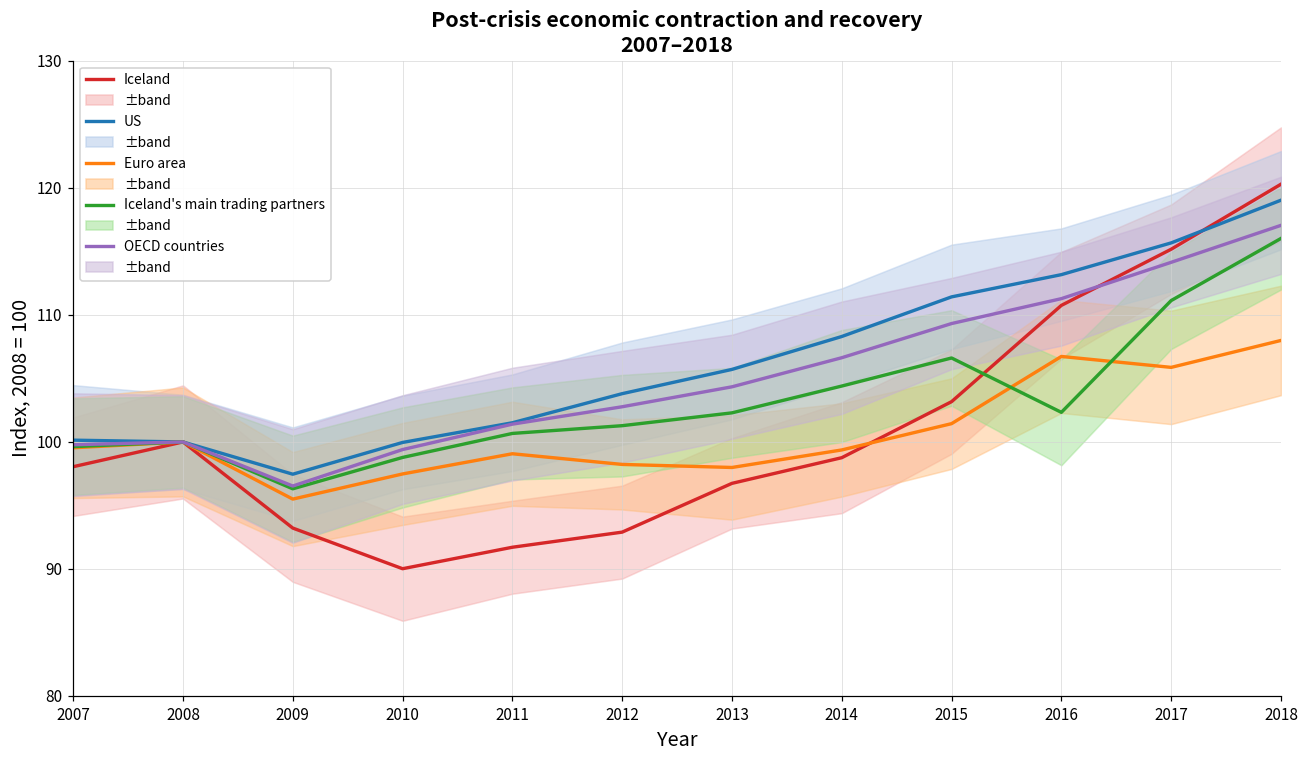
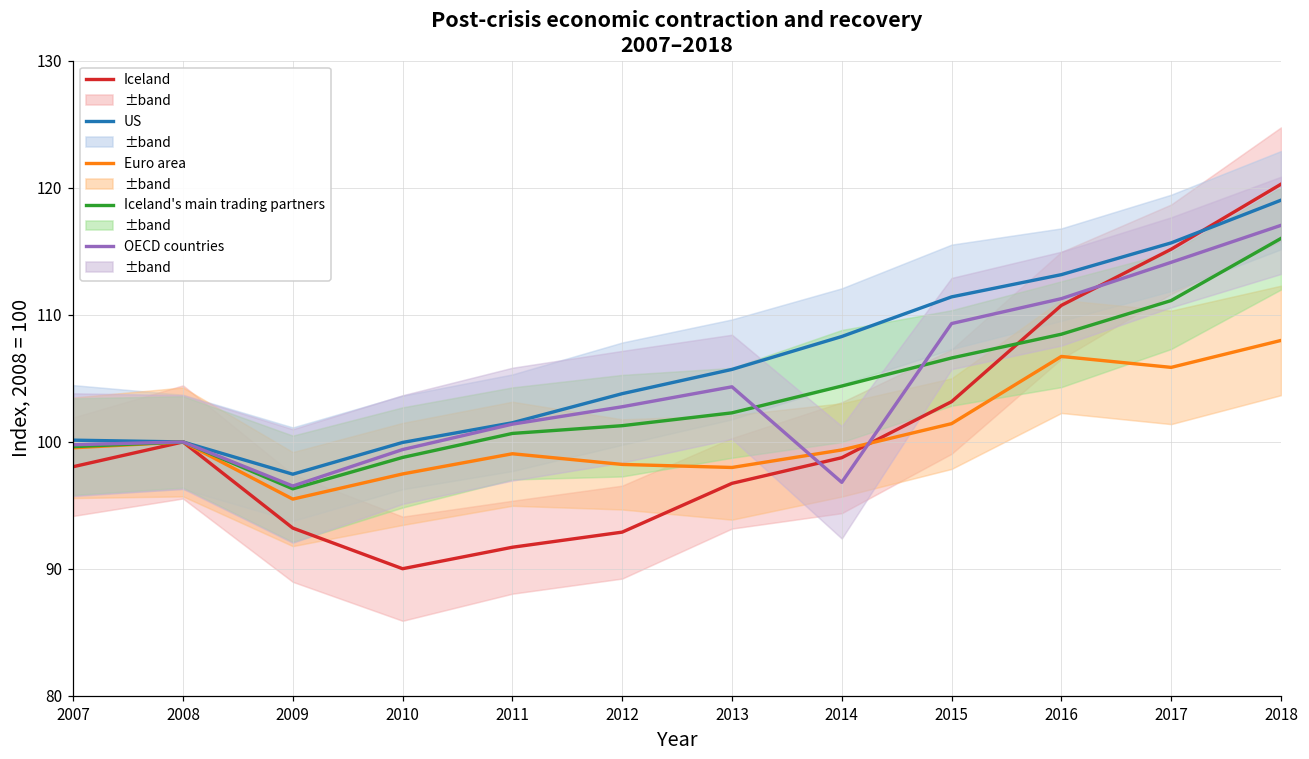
OECD countries, 2014: 106.6 -> 96.8
Iceland's main trading partners, 2016: 102.3 -> 108.5
